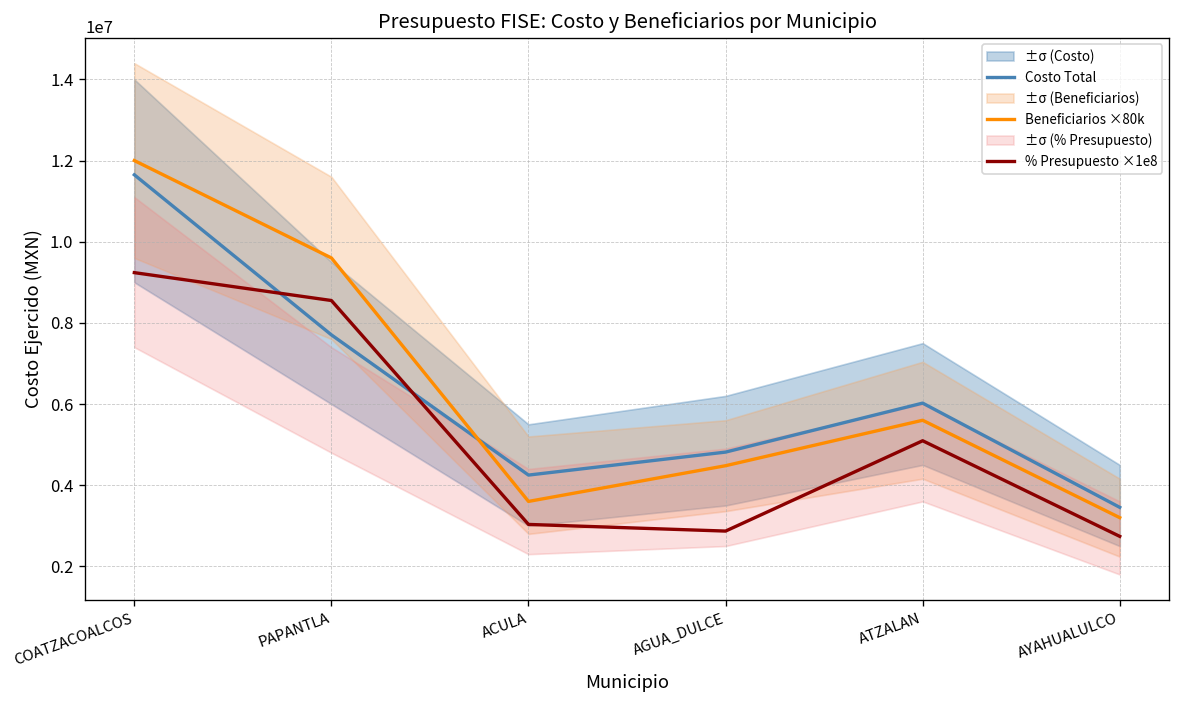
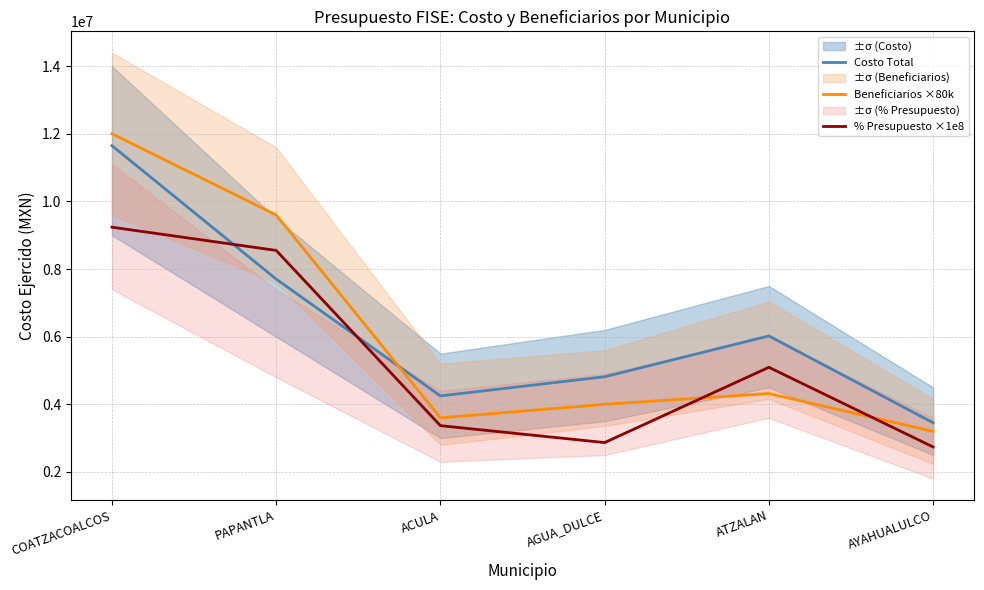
% Presupuesto ×1e8, ACULA: 3000000 -> 3400000
Beneficiarios ×80k, AGUA_DULCE: 4500000 -> 4000000
Beneficiarios ×80k, ATZALAN: 5600000 -> 4300000
